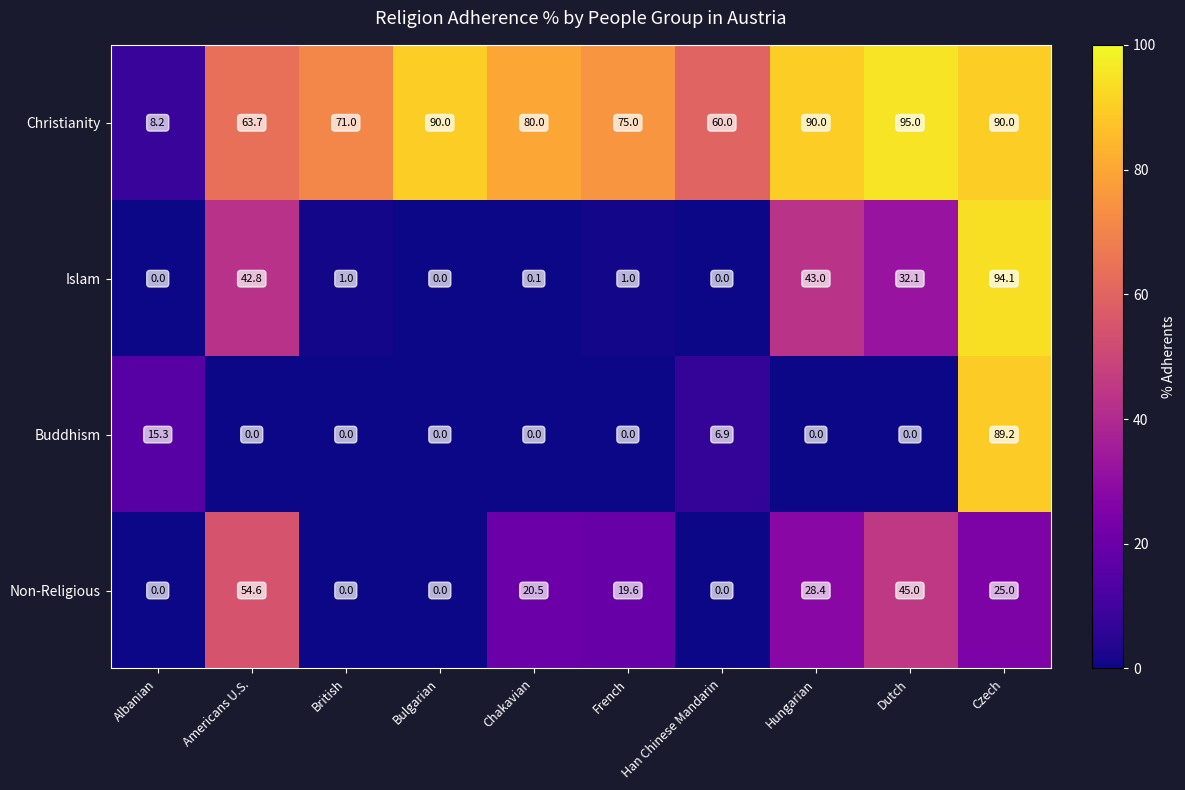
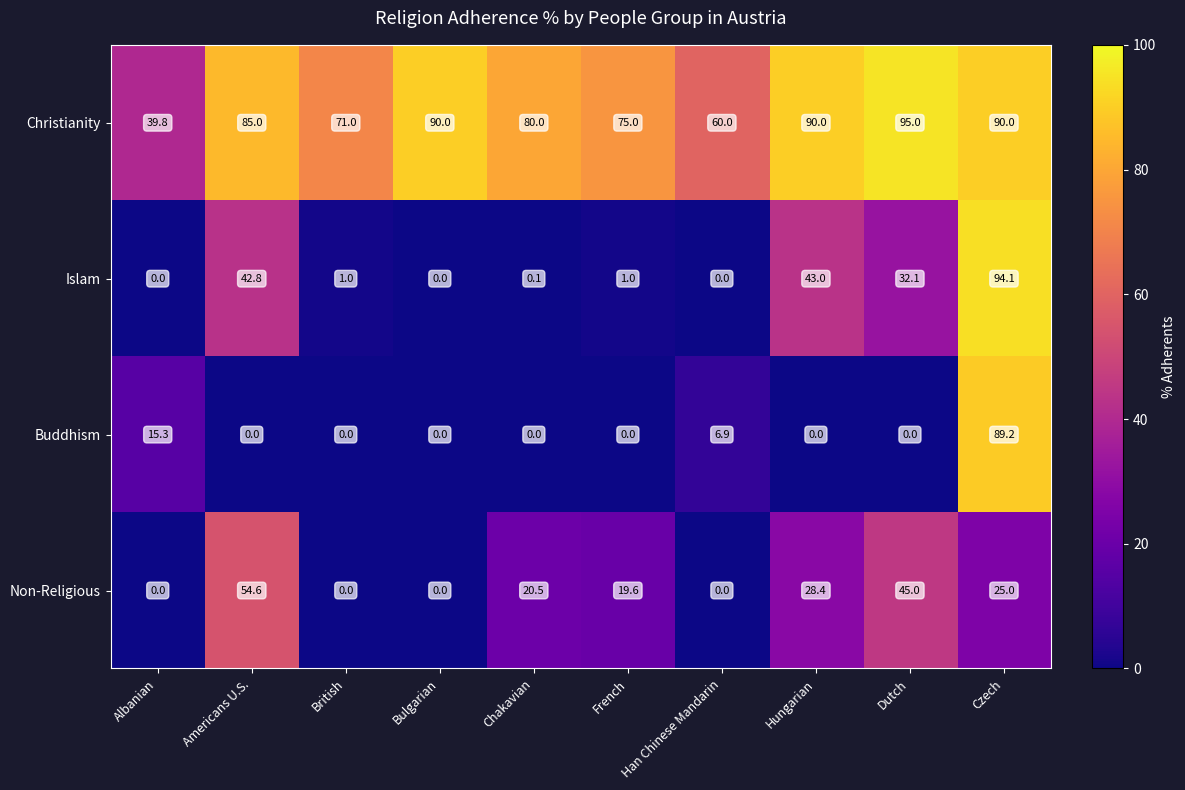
Christianity, Albanian: 8.2 -> 39.8
Christianity, Americans U.S.: 63.7 -> 85.0
